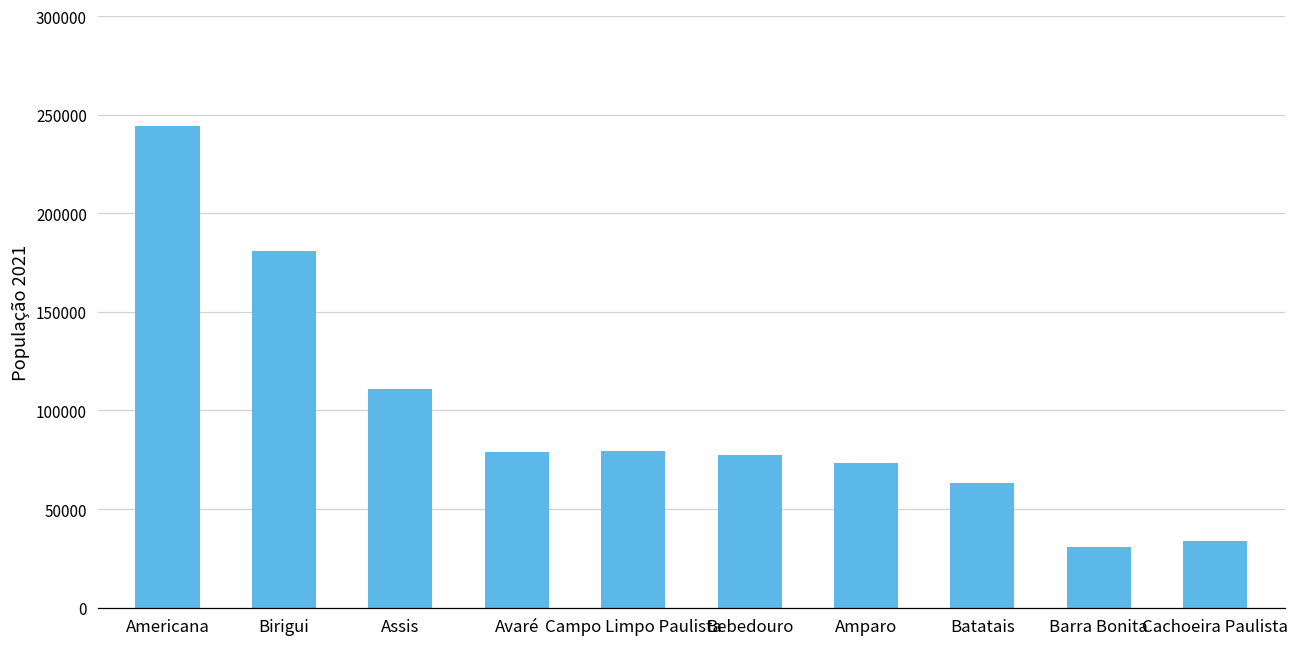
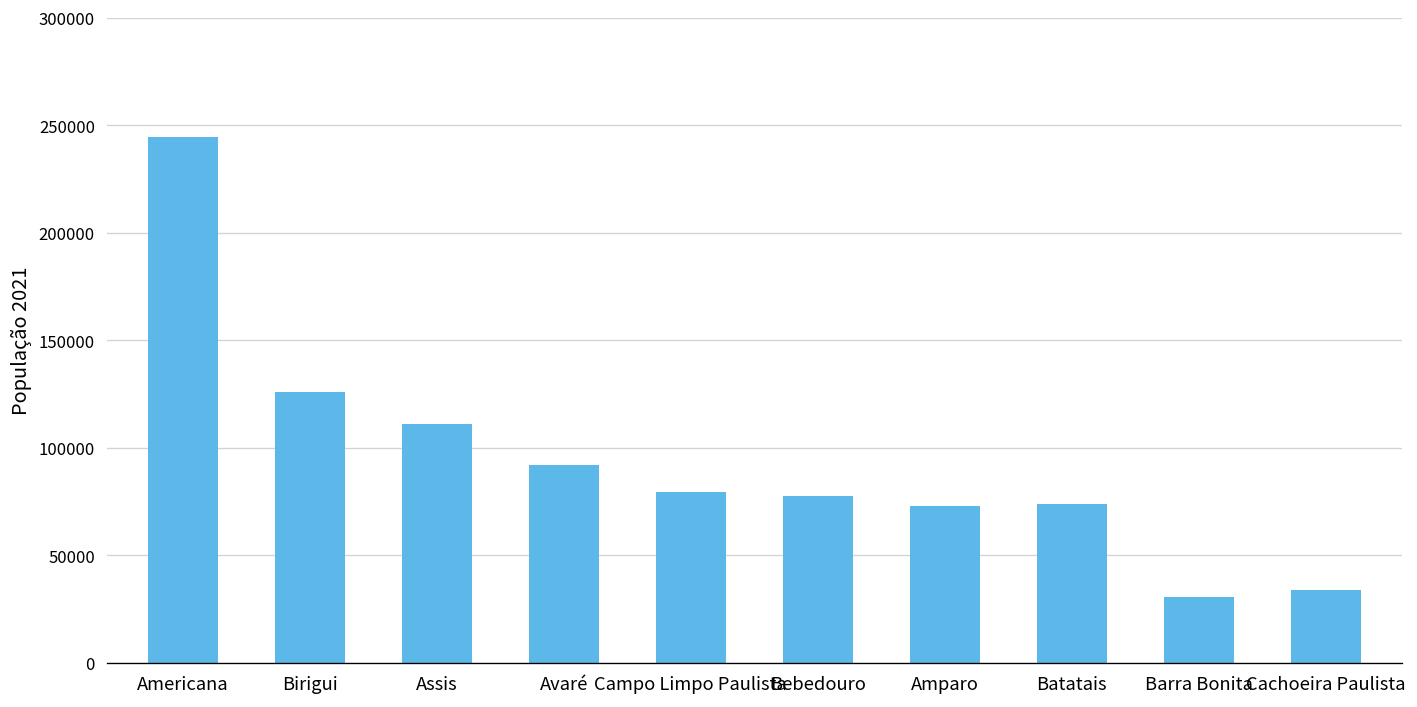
Birigui: 181000 -> 126000
Avaré: 79000 -> 92000
Batatais: 63000 -> 74000
